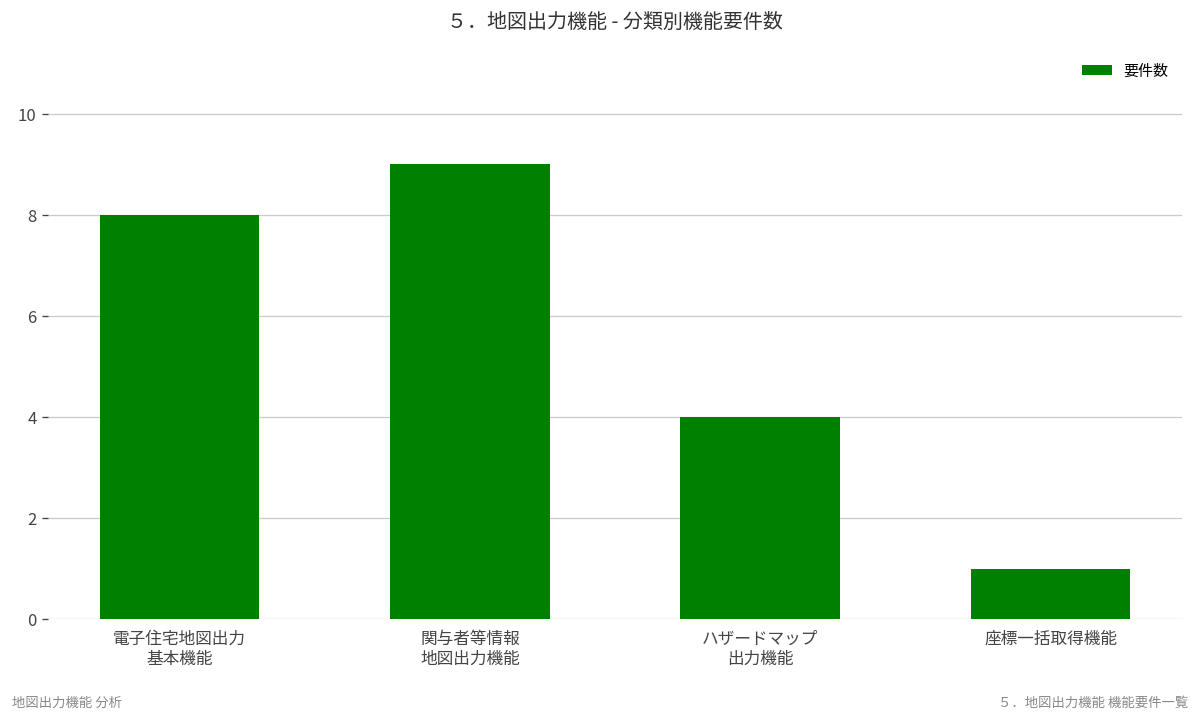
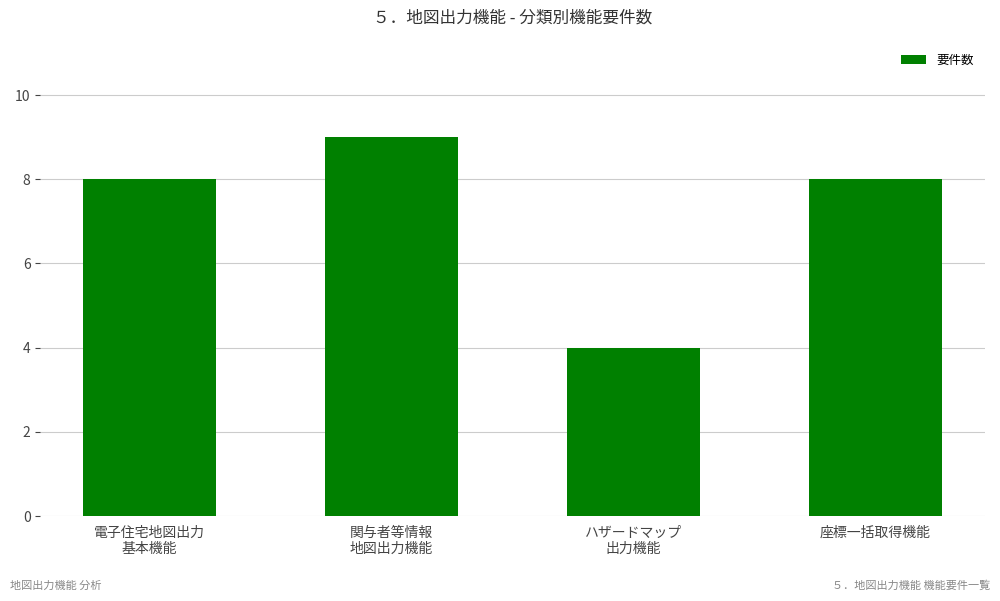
座標一括取得機能: 1 -> 8
